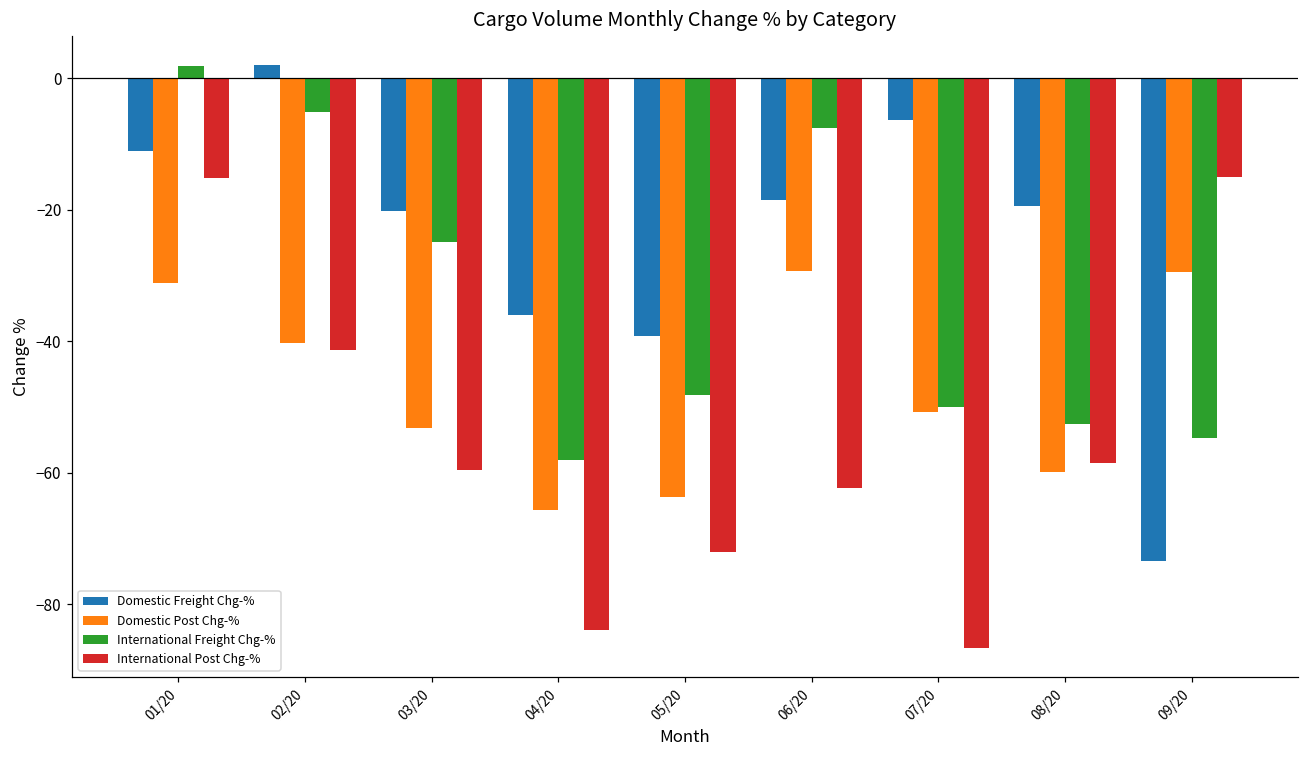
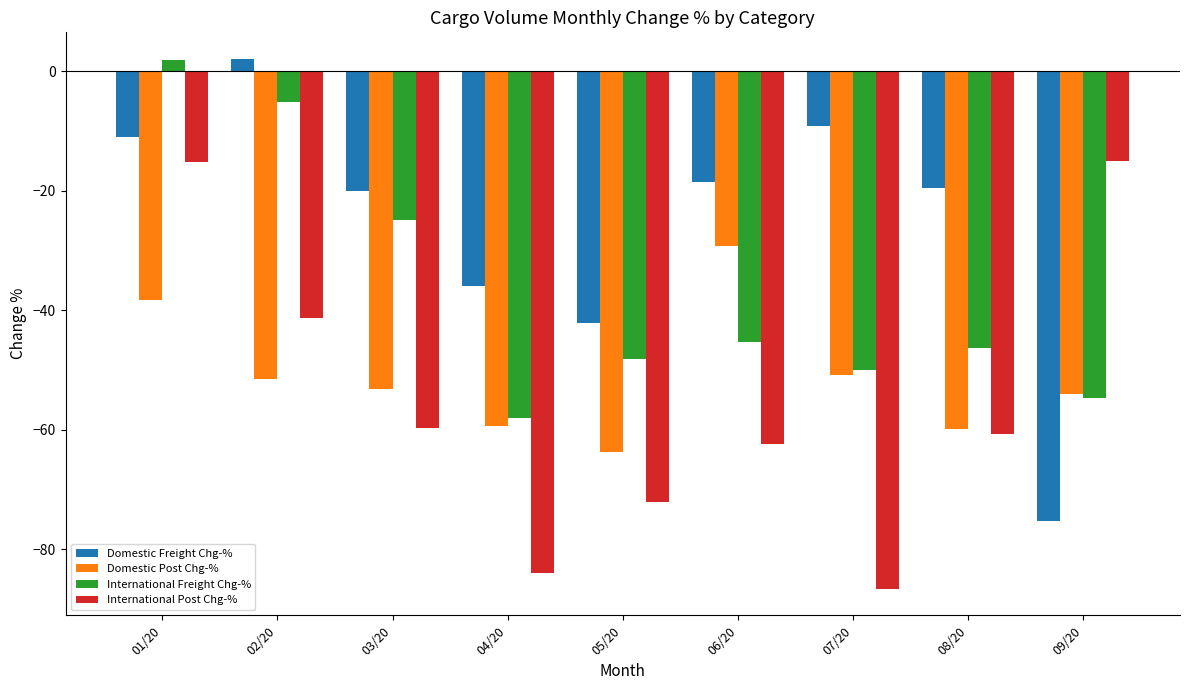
Domestic Post Chg-%, 01/20: -31 -> -38
Domestic Post Chg-%, 02/20: -40 -> -52
Domestic Post Chg-%, 04/20: -66 -> -59
Domestic Freight Chg-%, 05/20: -39 -> -42
International Freight Chg-%, 06/20: -7 -> -45
Domestic Freight Chg-%, 07/20: -6 -> -9
International Freight Chg-%, 08/20: -53 -> -46
International Post Chg-%, 08/20: -59 -> -61
Domestic Freight Chg-%, 09/20: -73 -> -75
Domestic Post Chg-%, 09/20: -30 -> -54
